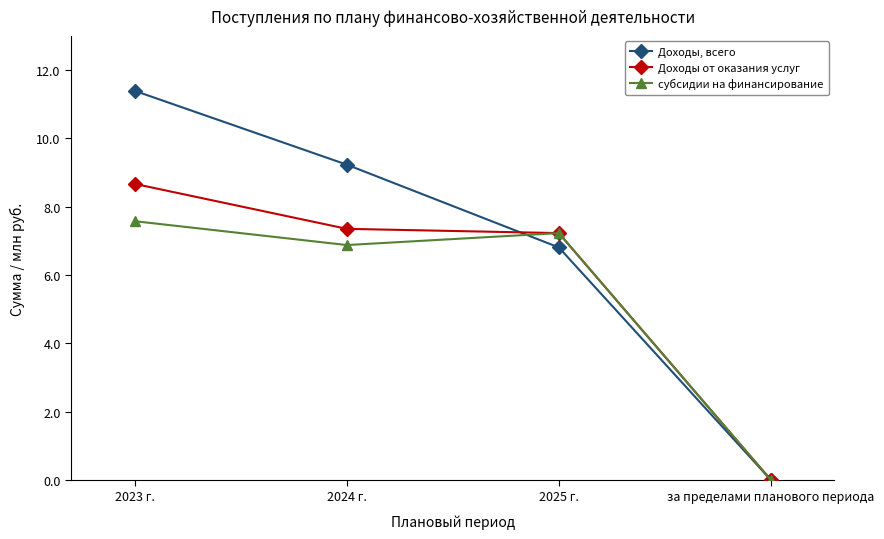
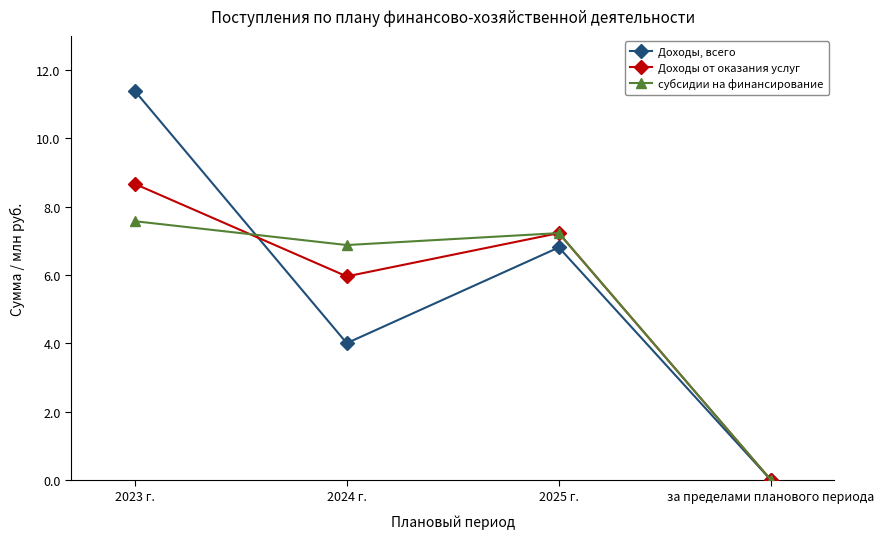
Доходы, всего, 2024 г.: 9.2 -> 4.0
Доходы от оказания услуг, 2024 г.: 7.4 -> 6.0
